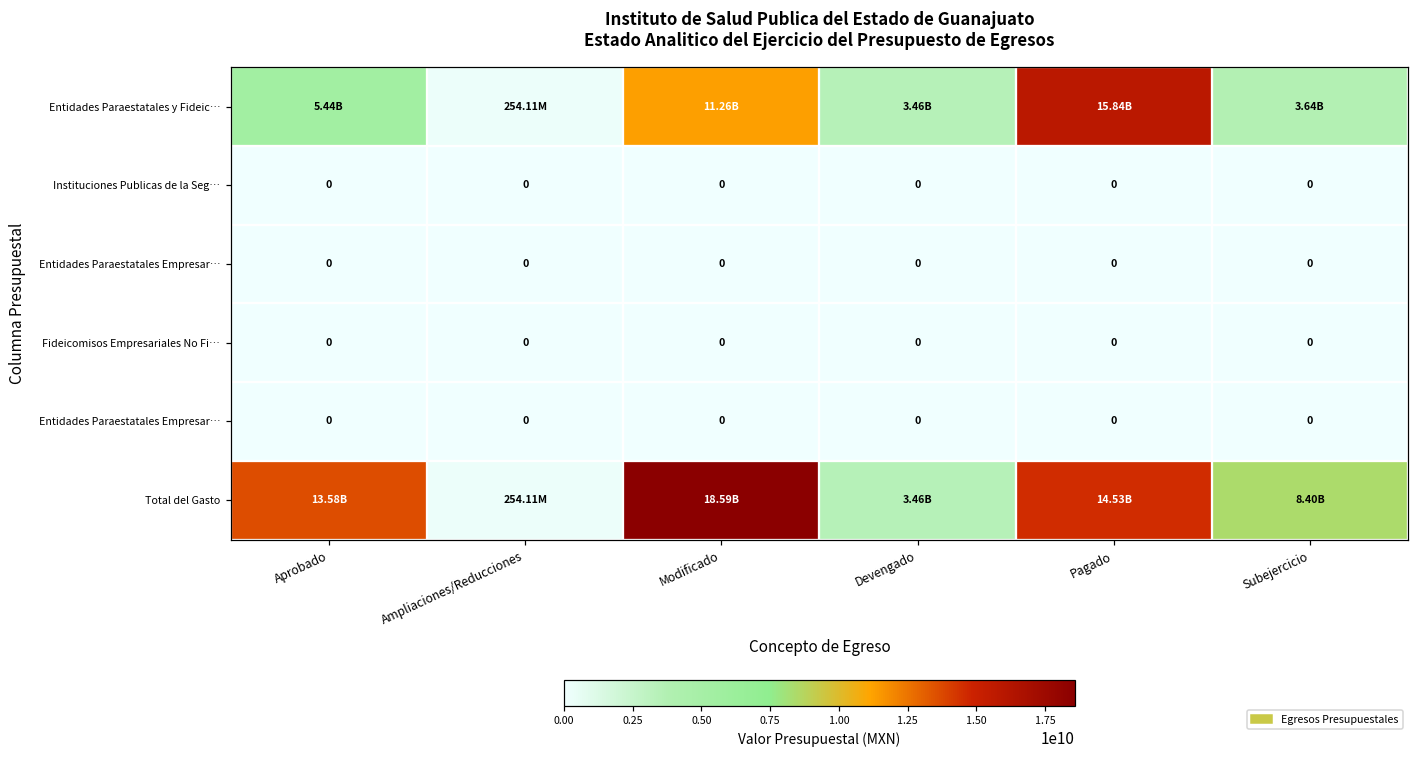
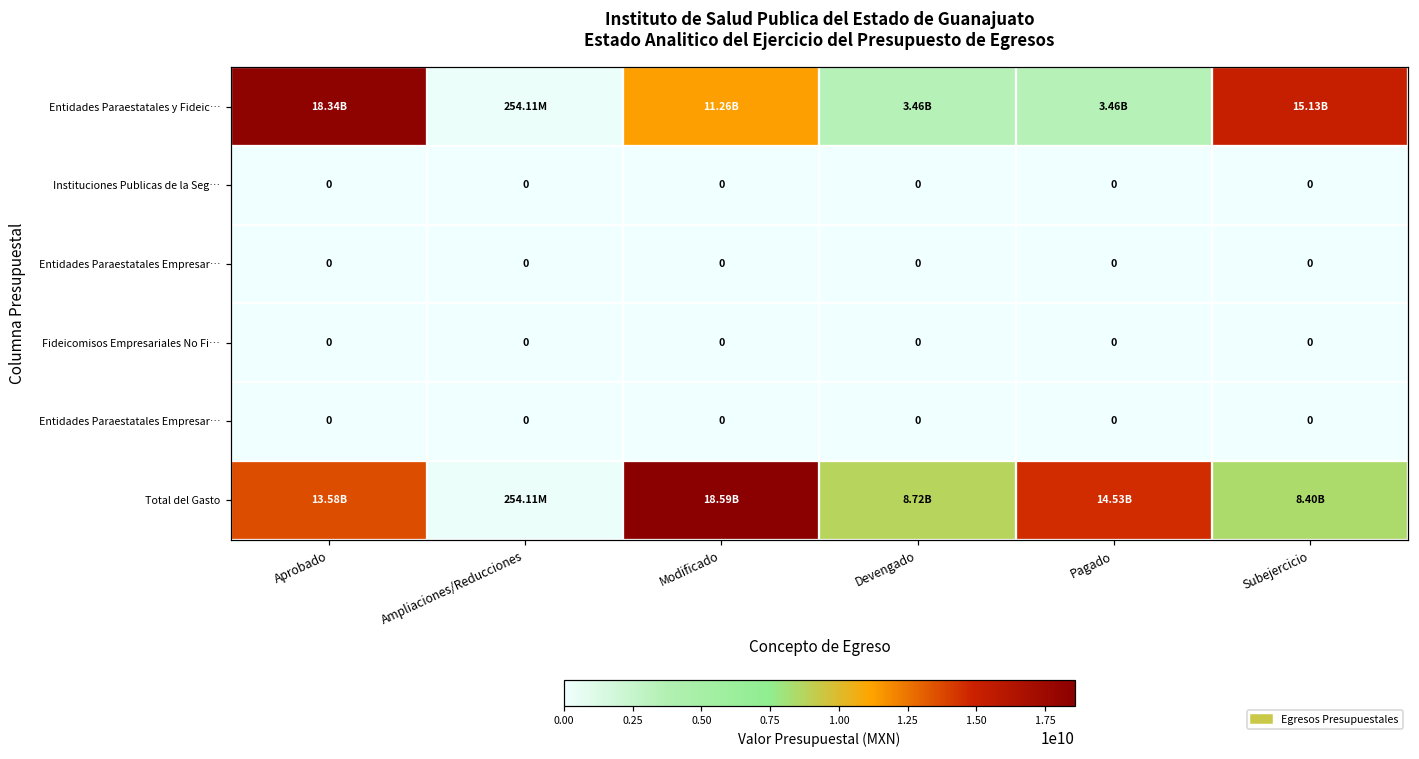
Entidades Paraestatales y Fideic…, Aprobado: 5.44B -> 18.34B
Entidades Paraestatales y Fideic…, Pagado: 15.84B -> 3.46B
Entidades Paraestatales y Fideic…, Subejercicio: 3.64B -> 15.13B
Total del Gasto, Devengado: 3.46B -> 8.72B
